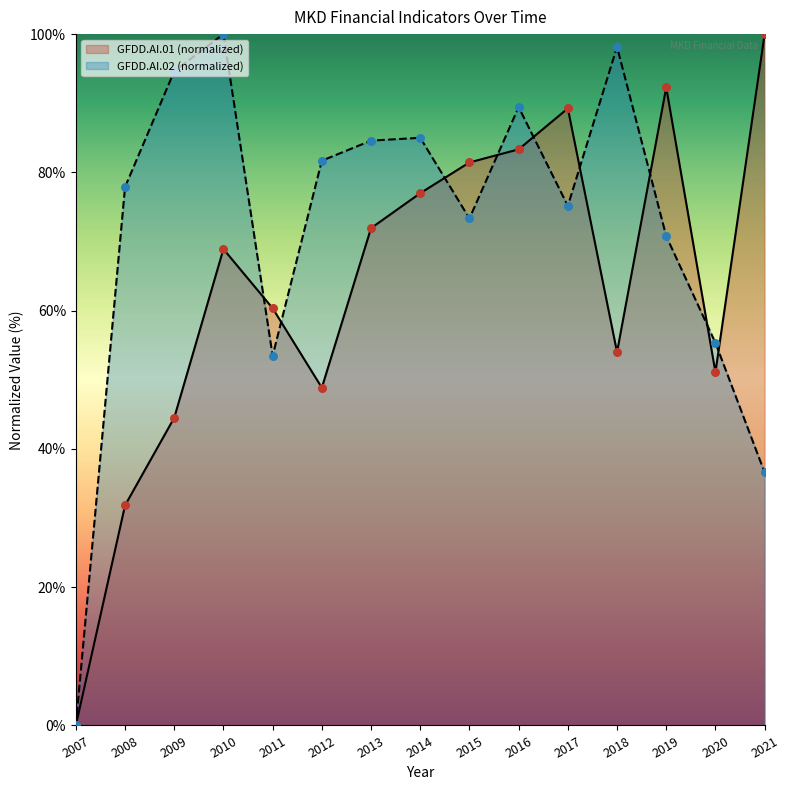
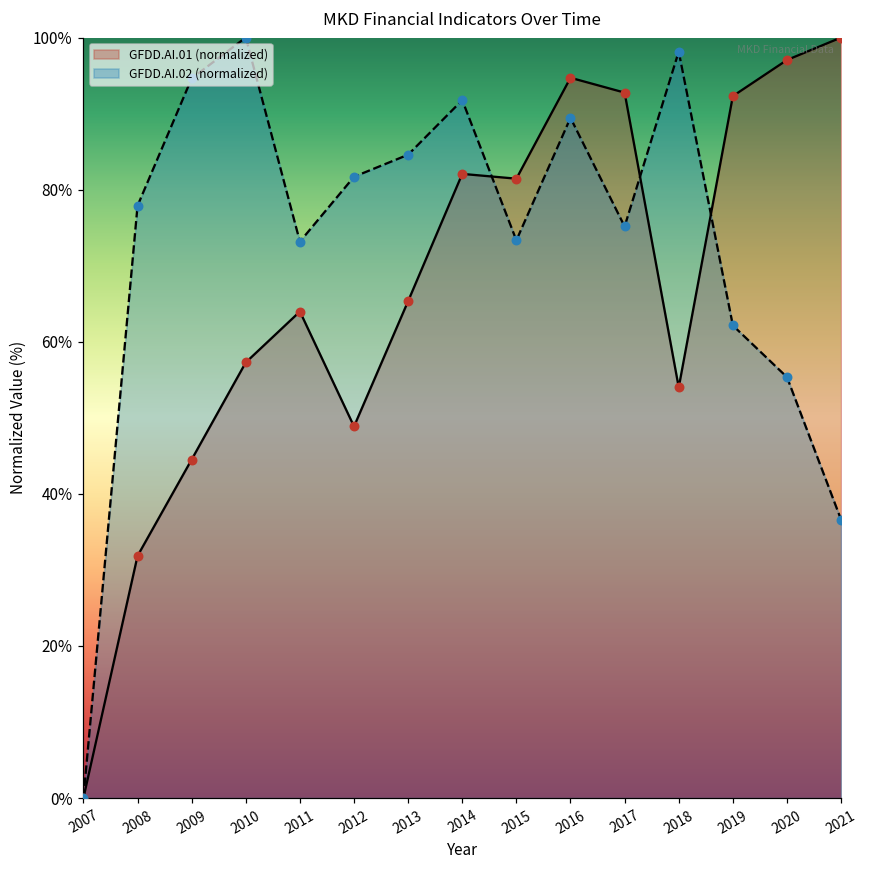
GFDD.AI.01 (normalized), 2010: 69% -> 57%
GFDD.AI.01 (normalized), 2011: 60% -> 64%
GFDD.AI.02 (normalized), 2011: 53% -> 73%
GFDD.AI.01 (normalized), 2013: 72% -> 65%
GFDD.AI.01 (normalized), 2014: 77% -> 82%
GFDD.AI.02 (normalized), 2014: 85% -> 92%
GFDD.AI.01 (normalized), 2016: 83% -> 95%
GFDD.AI.01 (normalized), 2017: 89% -> 93%
GFDD.AI.02 (normalized), 2019: 71% -> 62%
GFDD.AI.01 (normalized), 2020: 51% -> 97%
